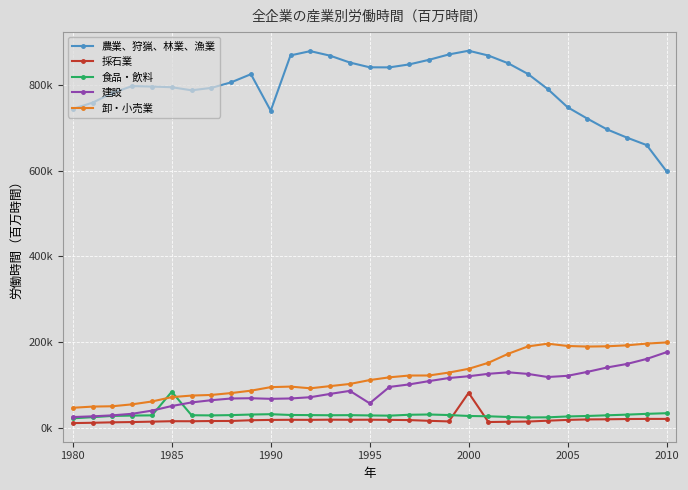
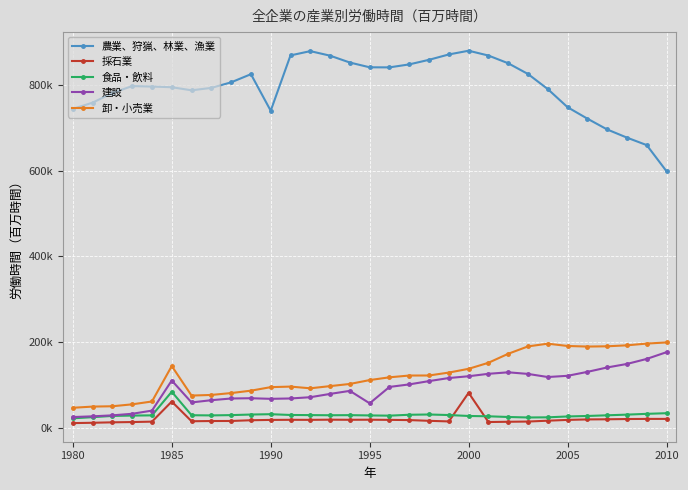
採石業, 1985: 20000 -> 60000
建設, 1985: 50000 -> 110000
卸・小売業, 1985: 70000 -> 140000
